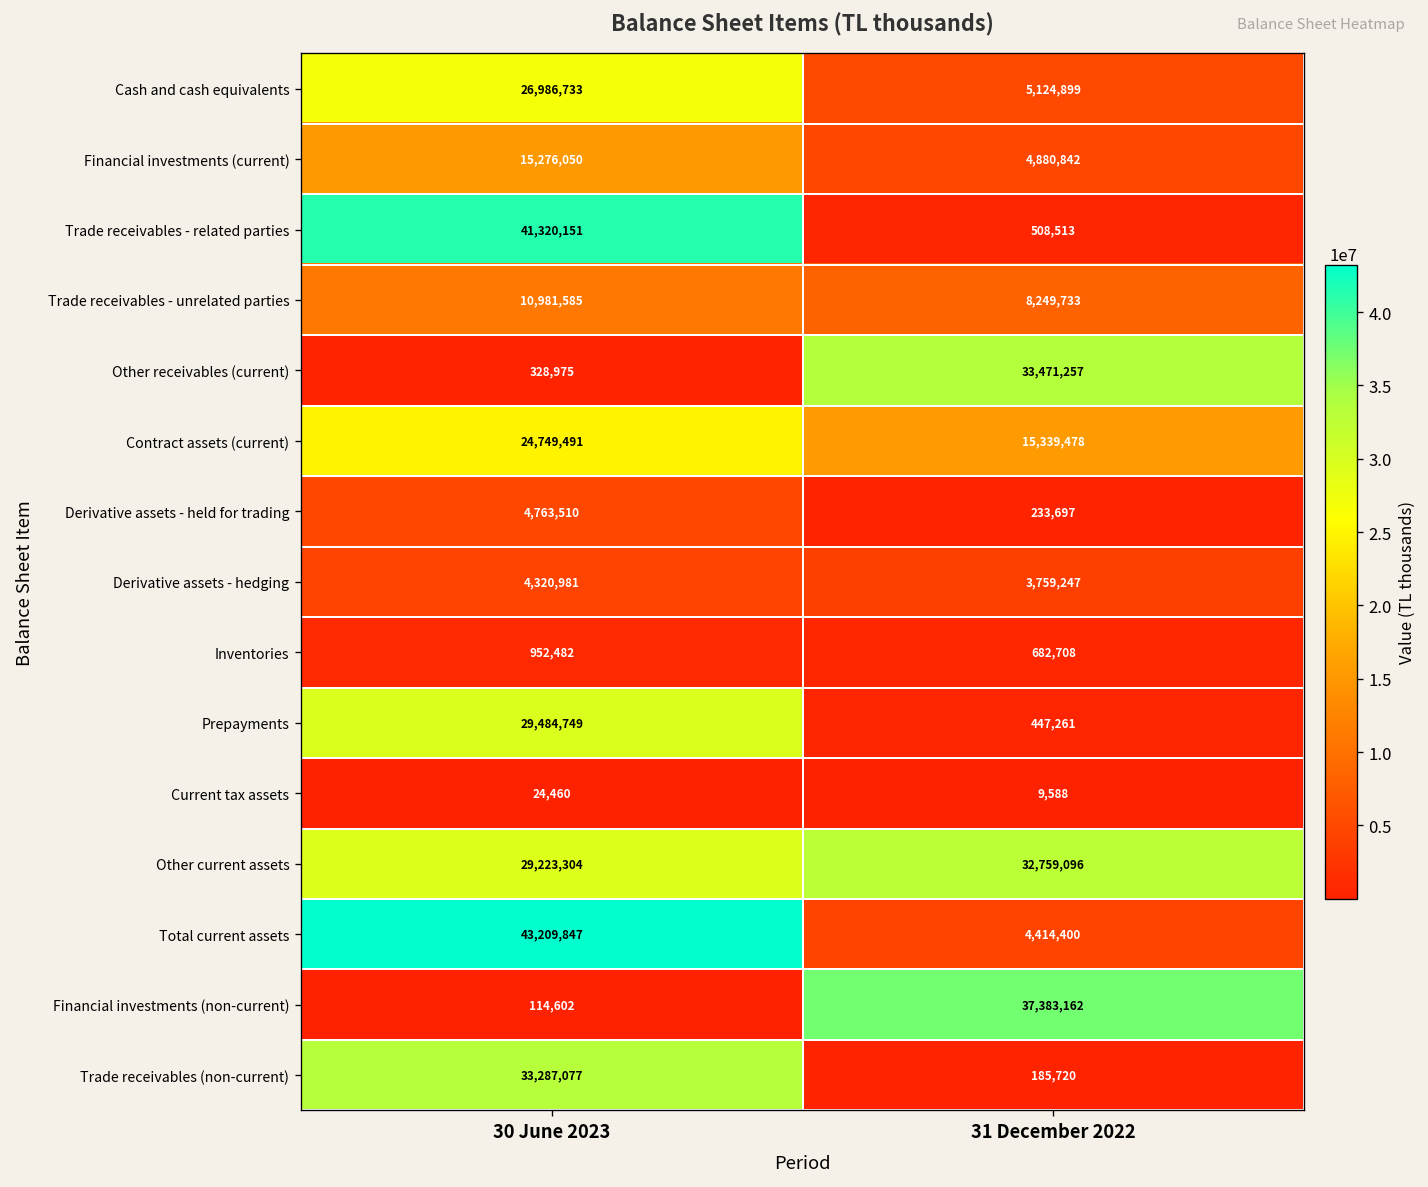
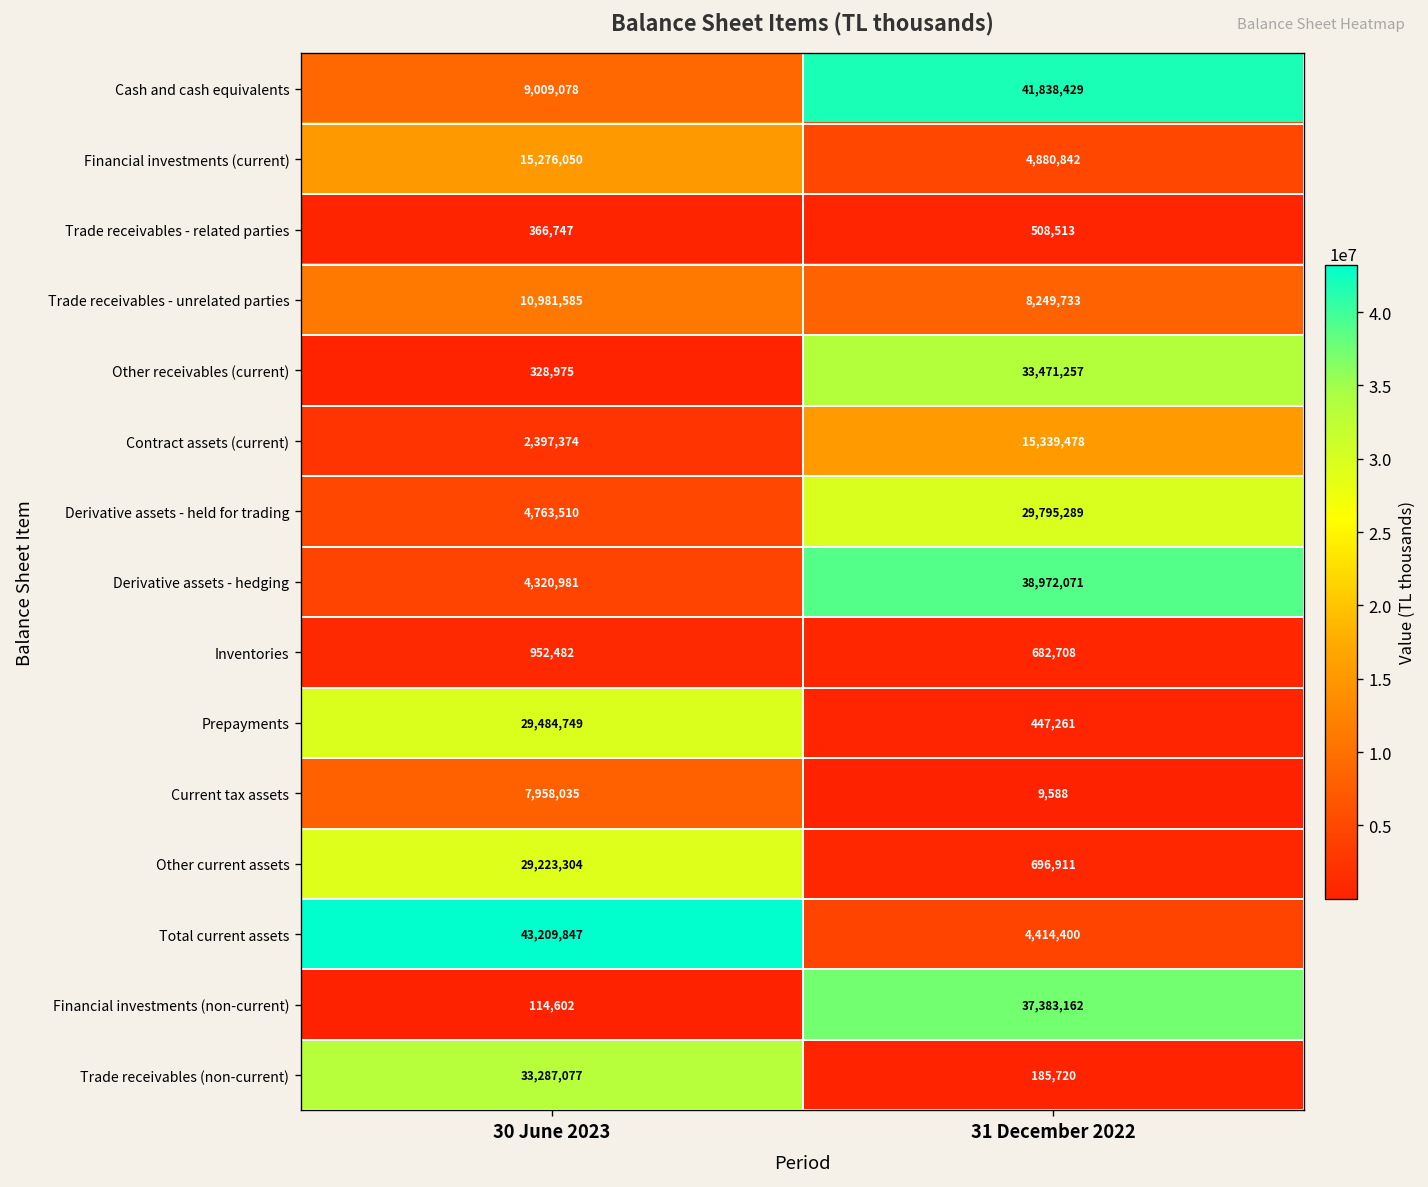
Cash and cash equivalents, 30 June 2023: 26,986,733 -> 9,009,078
Cash and cash equivalents, 31 December 2022: 5,124,899 -> 41,838,429
Trade receivables - related parties, 30 June 2023: 41,320,151 -> 366,747
Contract assets (current), 30 June 2023: 24,749,491 -> 2,397,374
Derivative assets - held for trading, 31 December 2022: 233,697 -> 29,795,289
Derivative assets - hedging, 31 December 2022: 3,759,247 -> 38,972,071
Current tax assets, 30 June 2023: 24,460 -> 7,958,035
Other current assets, 31 December 2022: 32,759,096 -> 696,911
